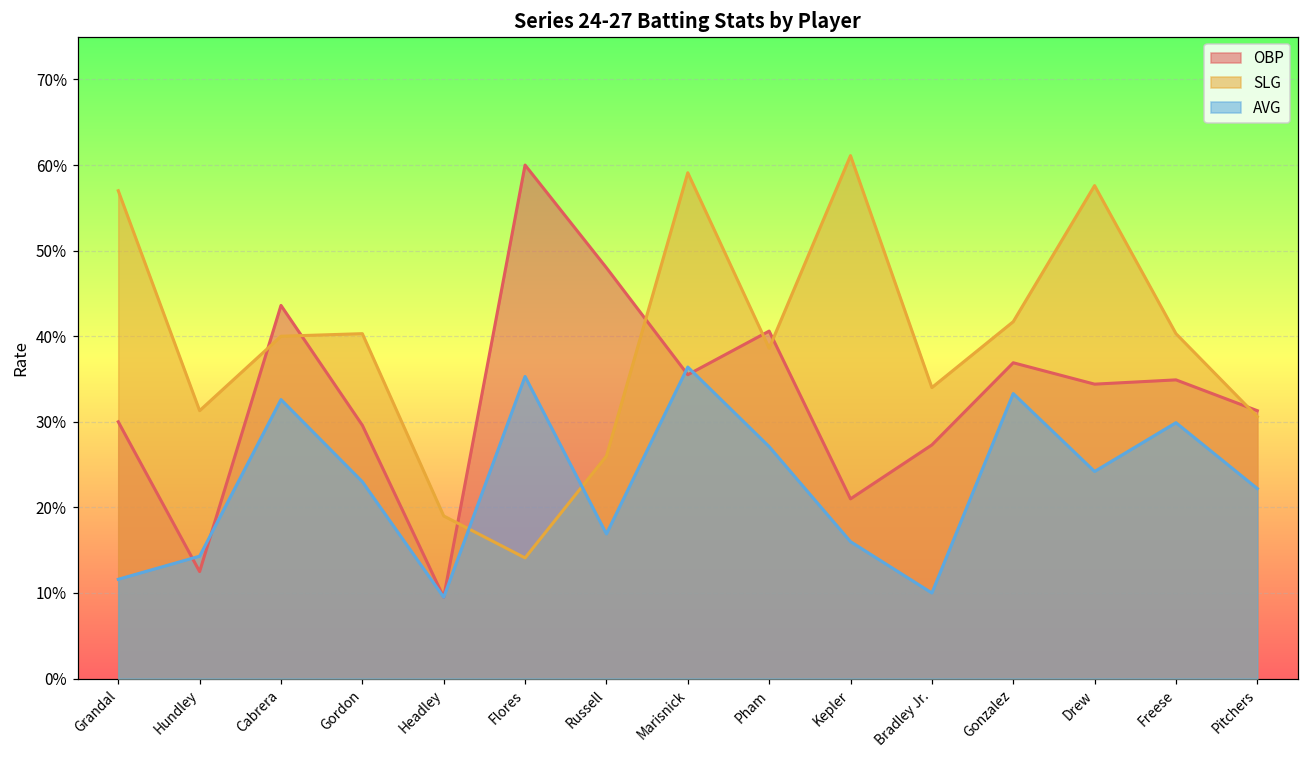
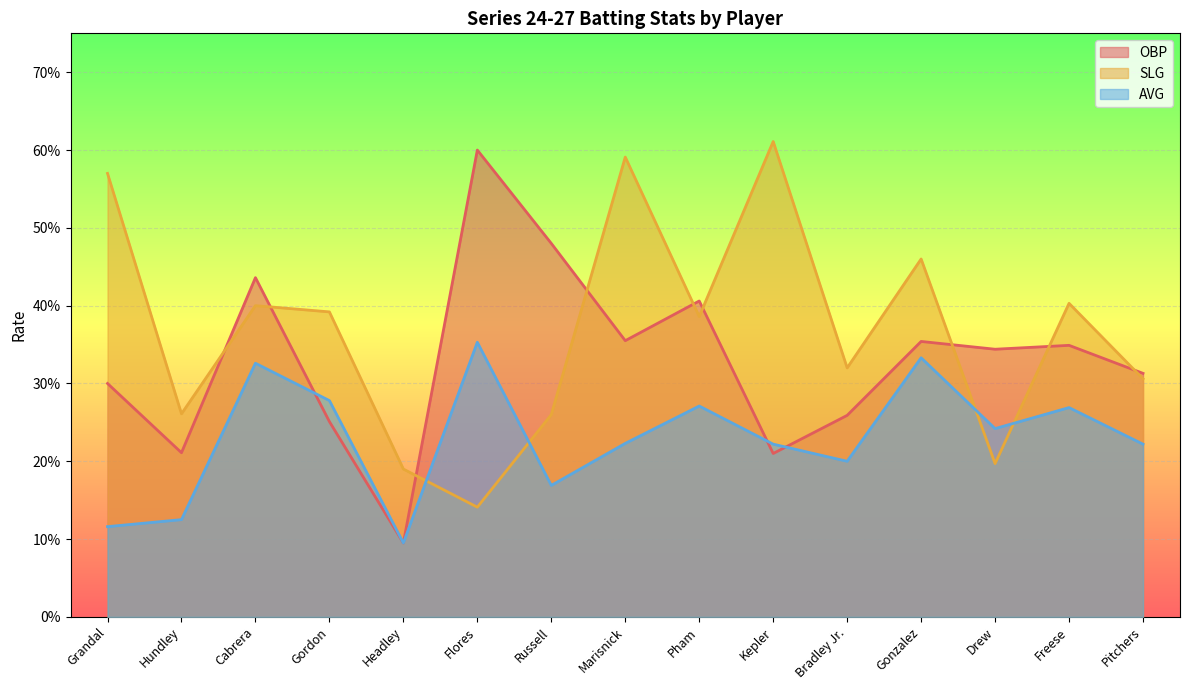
OBP, Hundley: 13% -> 21%
SLG, Hundley: 31% -> 26%
AVG, Hundley: 14% -> 13%
OBP, Gordon: 30% -> 25%
SLG, Gordon: 40% -> 39%
AVG, Gordon: 23% -> 28%
AVG, Marisnick: 36% -> 22%
AVG, Kepler: 16% -> 22%
OBP, Bradley Jr.: 27% -> 26%
SLG, Bradley Jr.: 34% -> 32%
AVG, Bradley Jr.: 10% -> 20%
OBP, Gonzalez: 37% -> 35%
SLG, Gonzalez: 42% -> 46%
SLG, Drew: 58% -> 20%
AVG, Freese: 30% -> 27%
